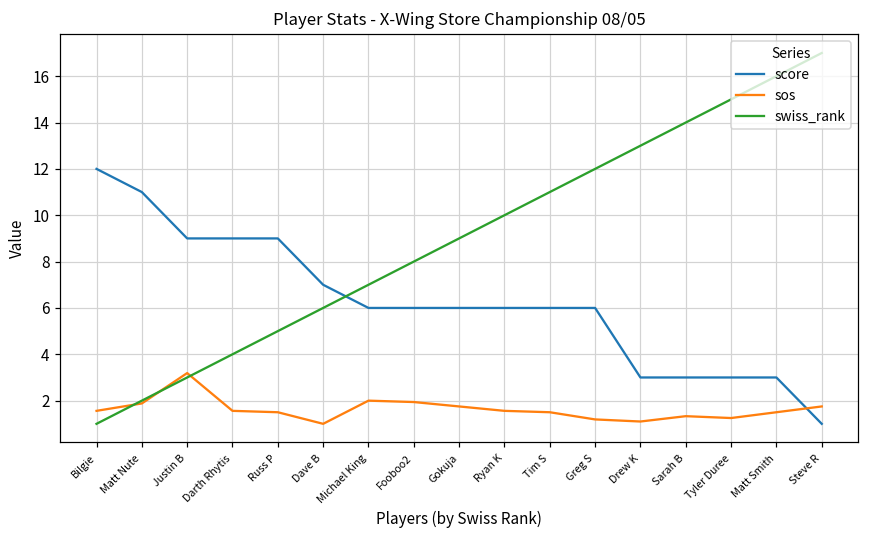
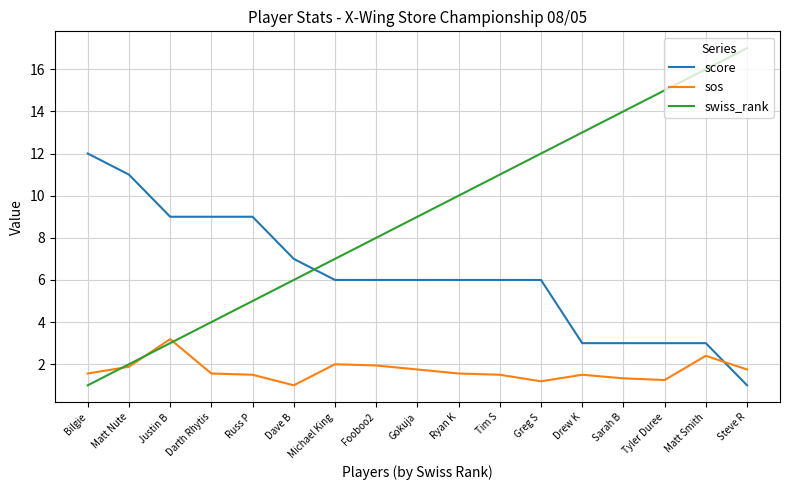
sos, Drew K: 1.1 -> 1.5
sos, Matt Smith: 1.5 -> 2.4
